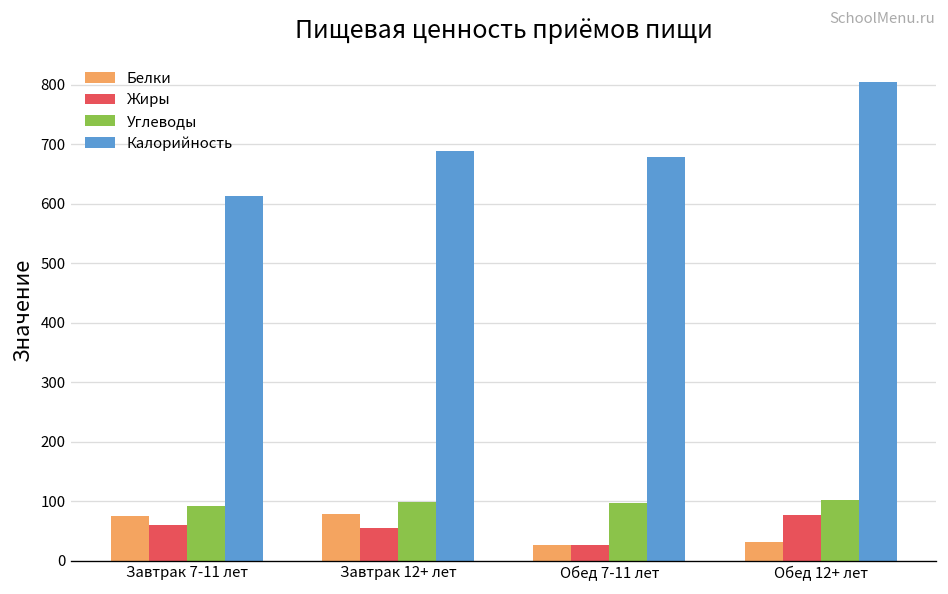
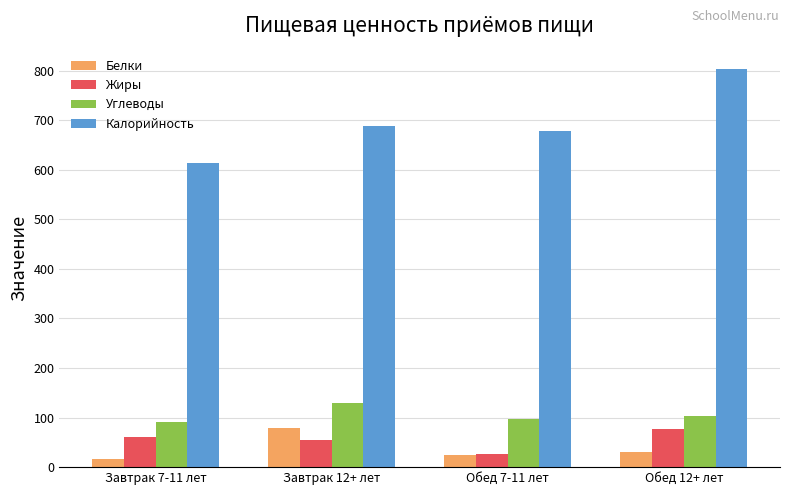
Белки, Завтрак 7-11 лет: 80 -> 20
Углеводы, Завтрак 12+ лет: 100 -> 130
